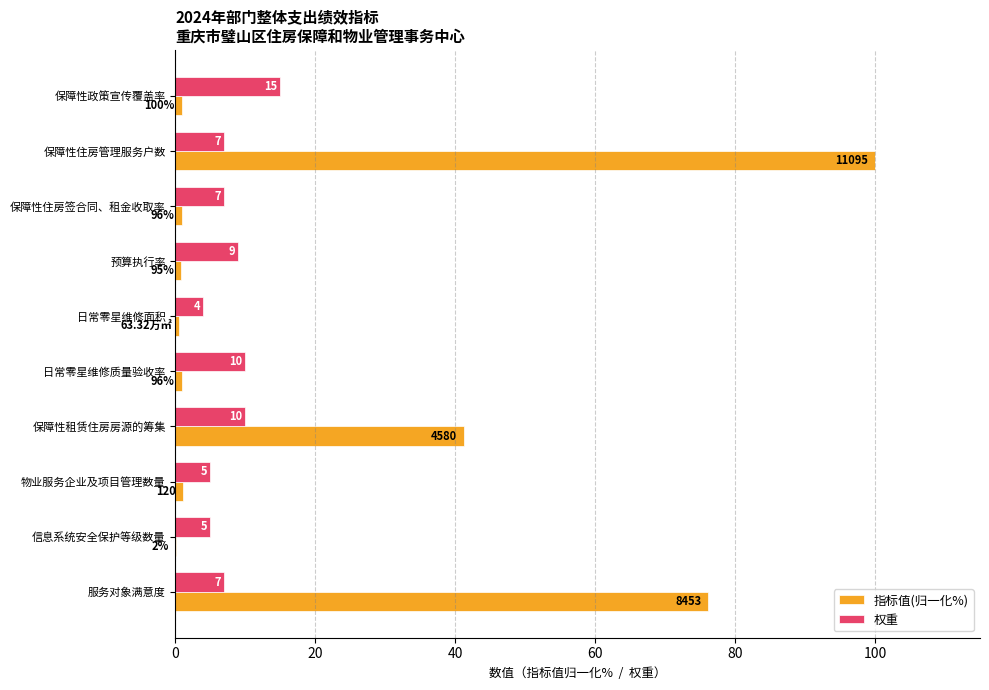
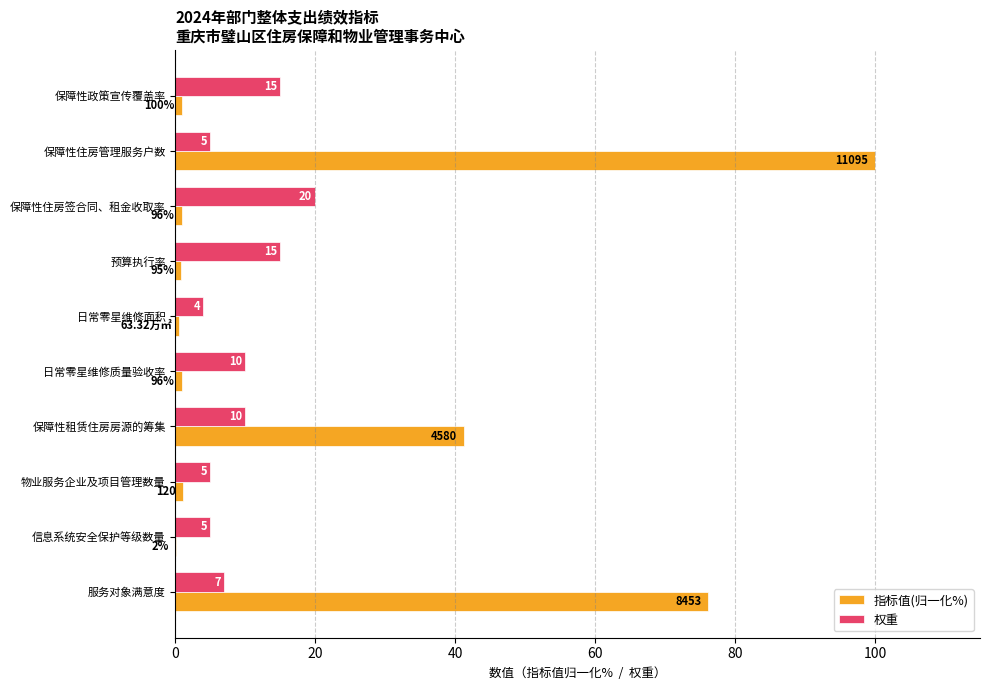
权重, 保障性住房管理服务户数: 7 -> 5
权重, 保障性住房签合同、租金收取率: 7 -> 20
权重, 预算执行率: 9 -> 15
